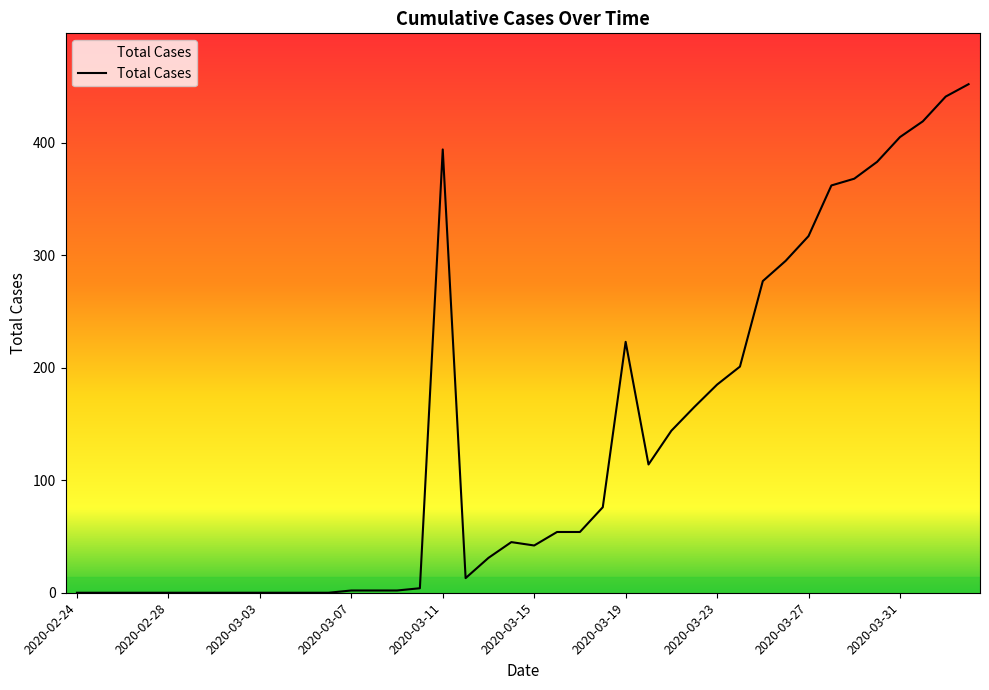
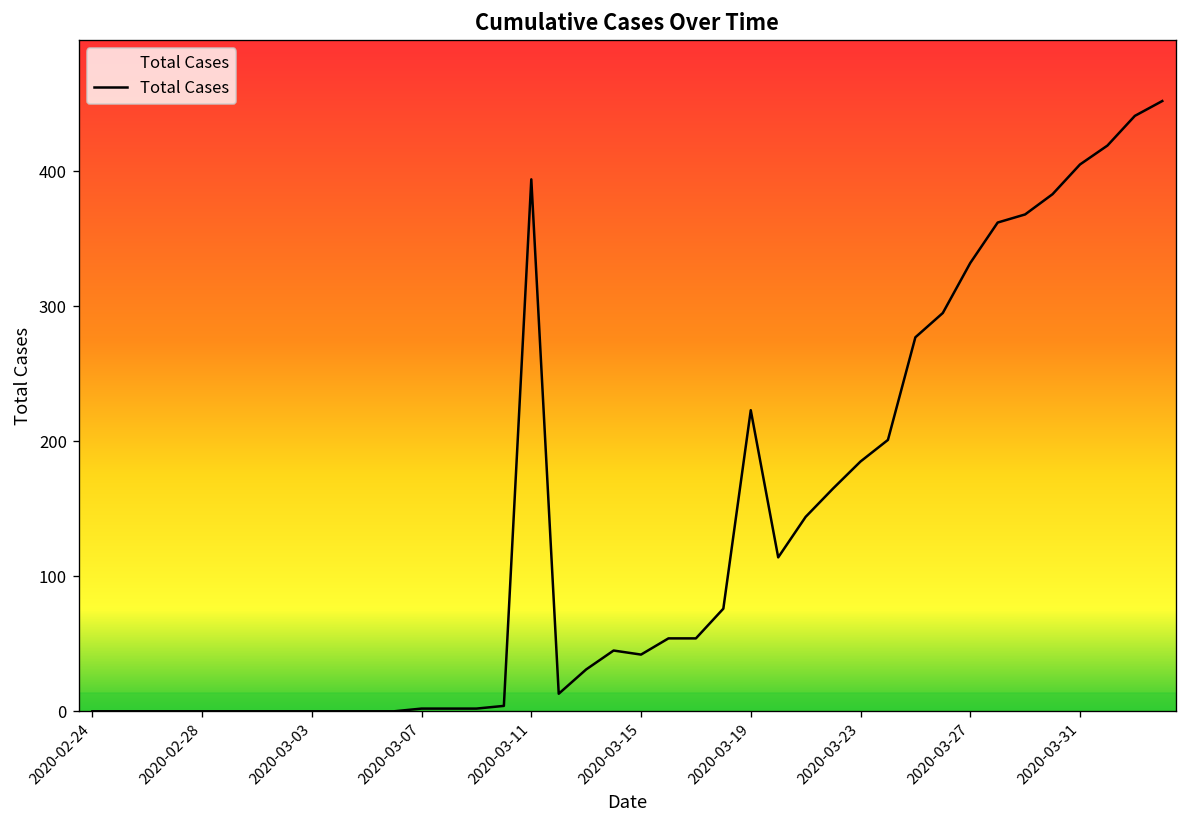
2020-03-27: 317 -> 332
